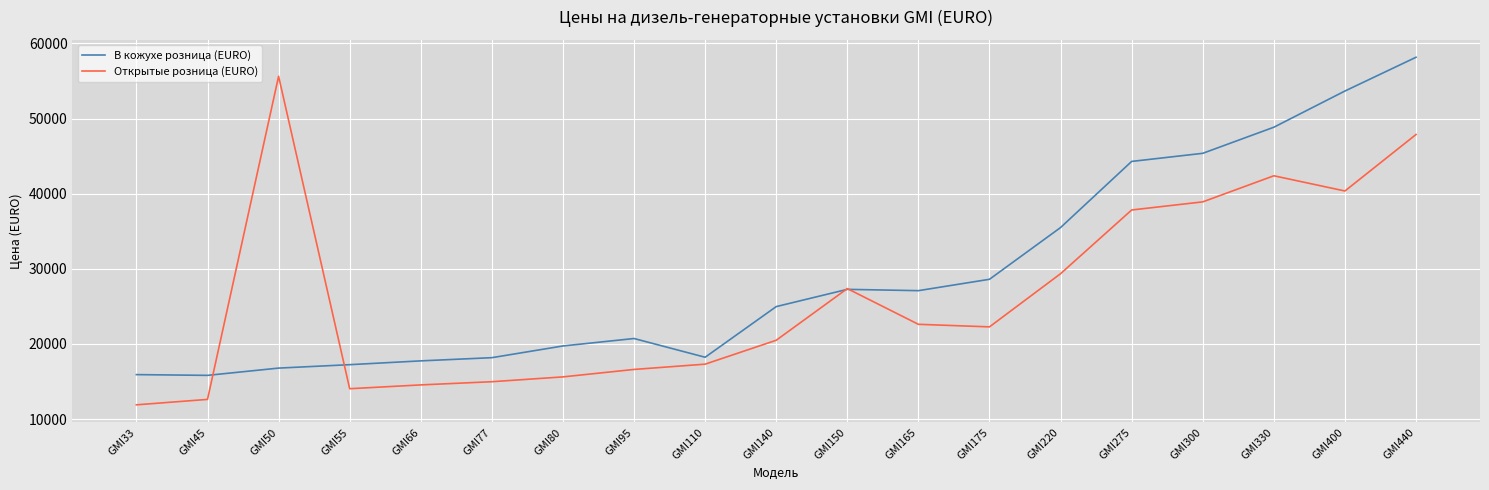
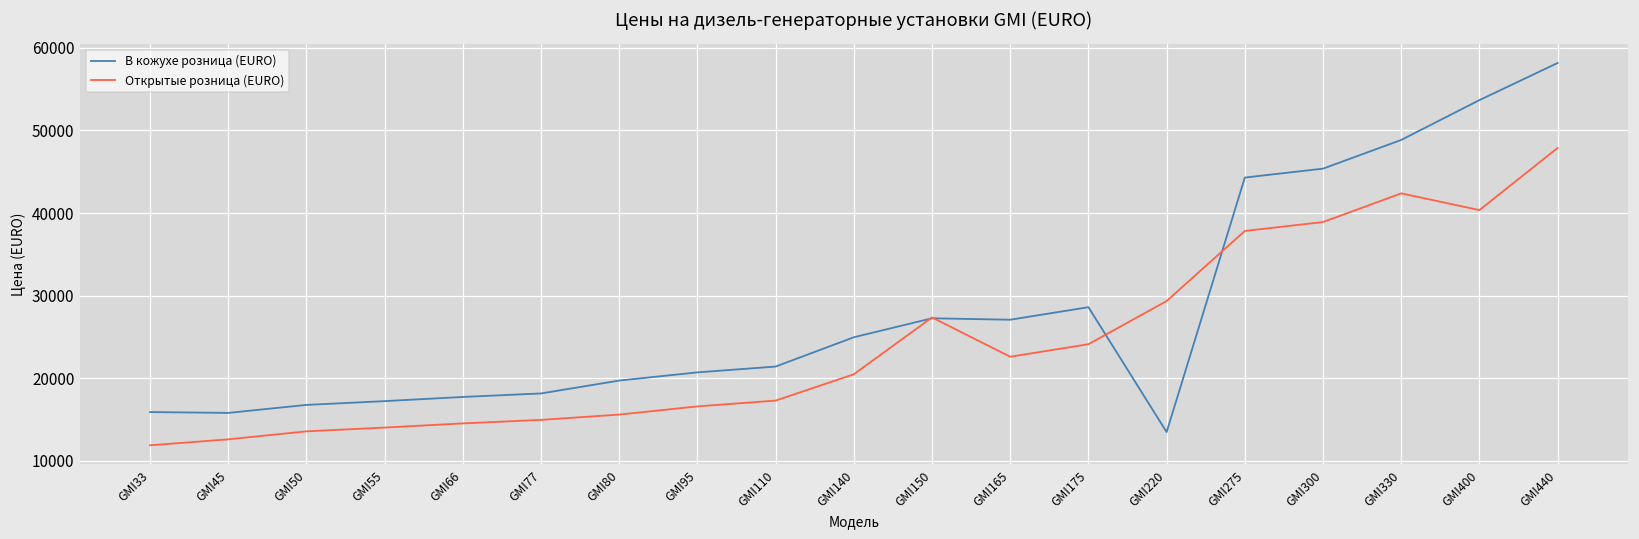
Открытые розница (EURO), GMI50: 56000 -> 14000
В кожухе розница (EURO), GMI110: 18000 -> 21000
Открытые розница (EURO), GMI175: 22000 -> 24000
В кожухе розница (EURO), GMI220: 35000 -> 13000
